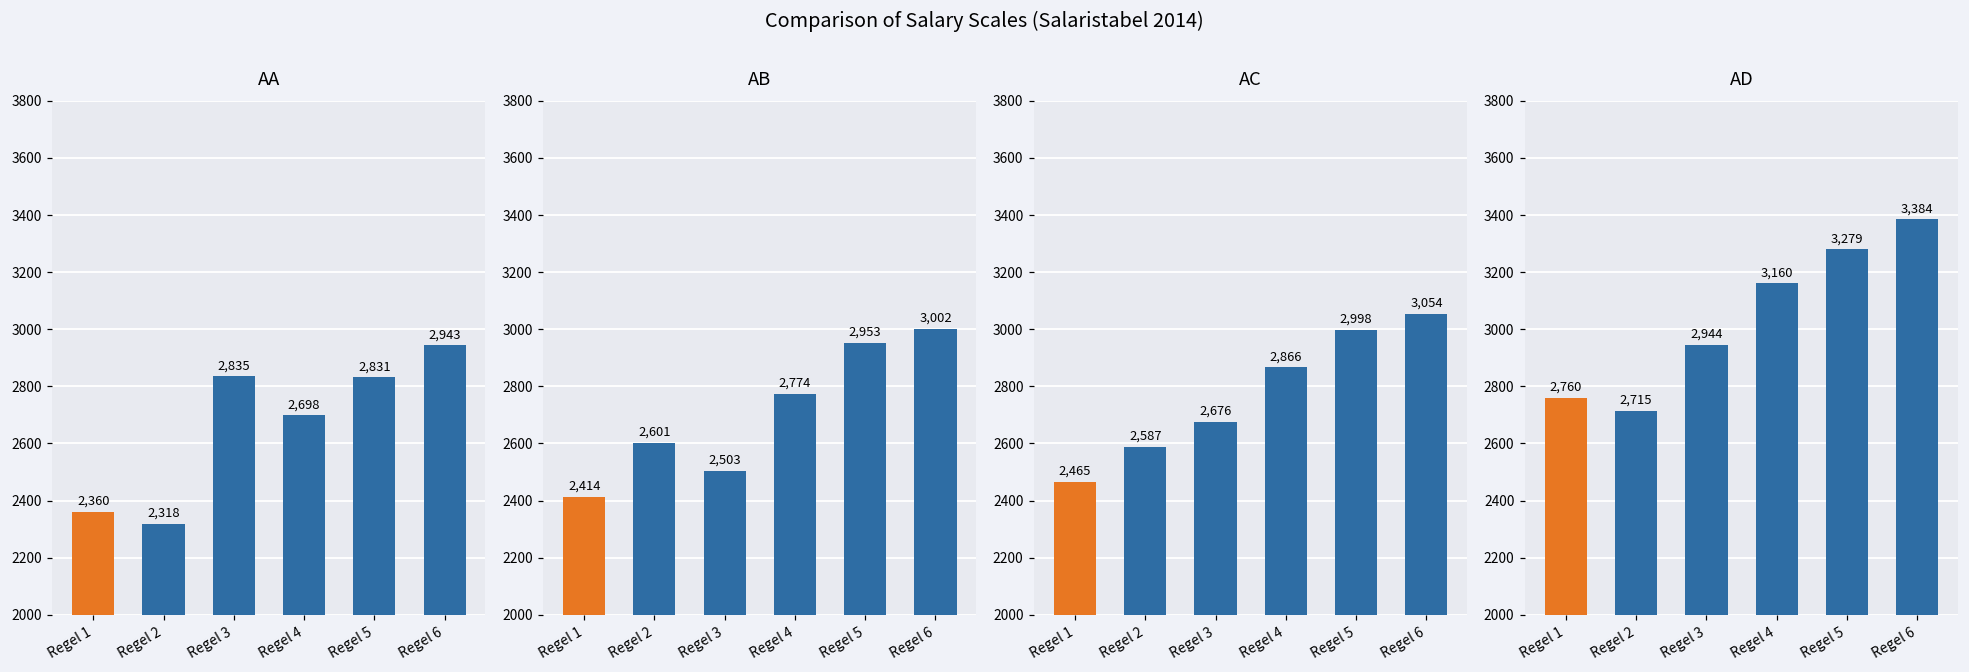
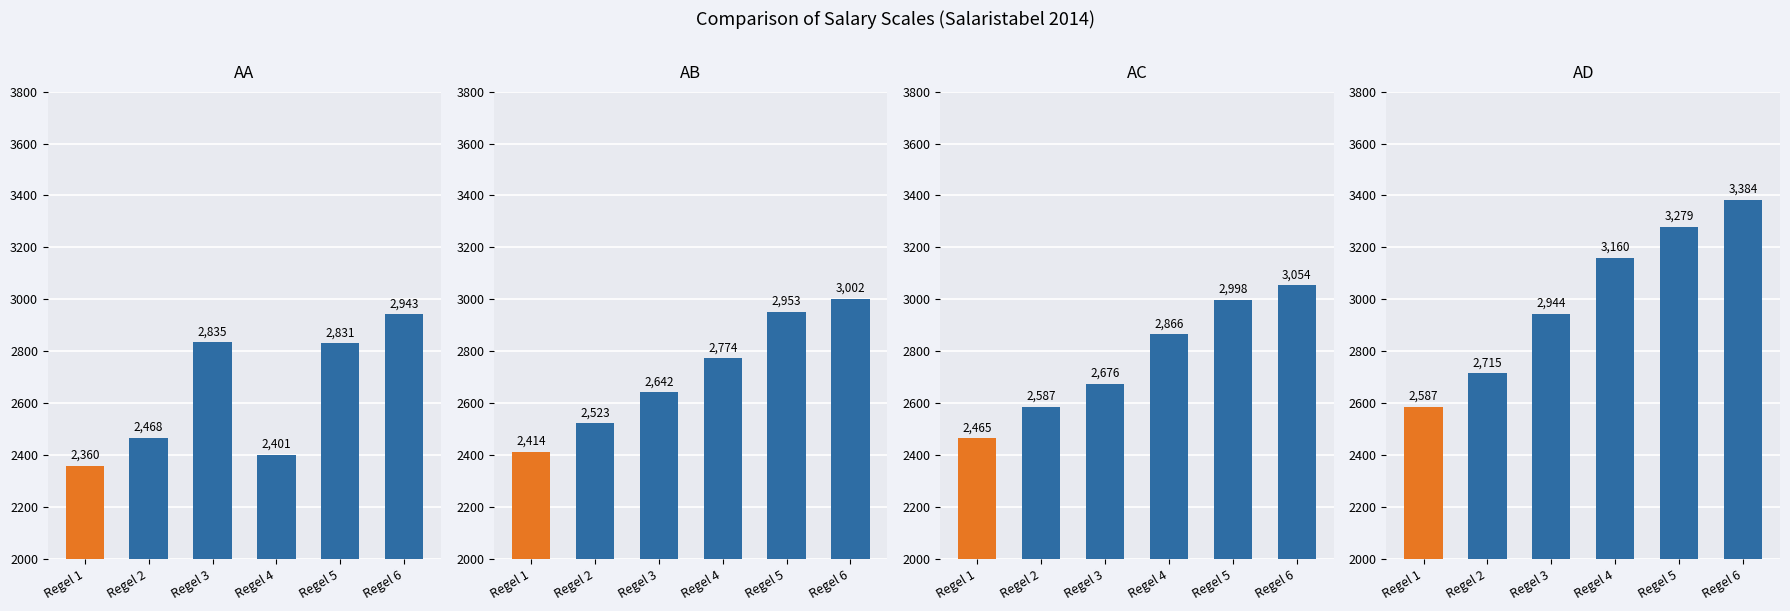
AA, Regel 2: 2,318 -> 2,468
AA, Regel 4: 2,698 -> 2,401
AB, Regel 2: 2,601 -> 2,523
AB, Regel 3: 2,503 -> 2,642
AD, Regel 1: 2,760 -> 2,587
